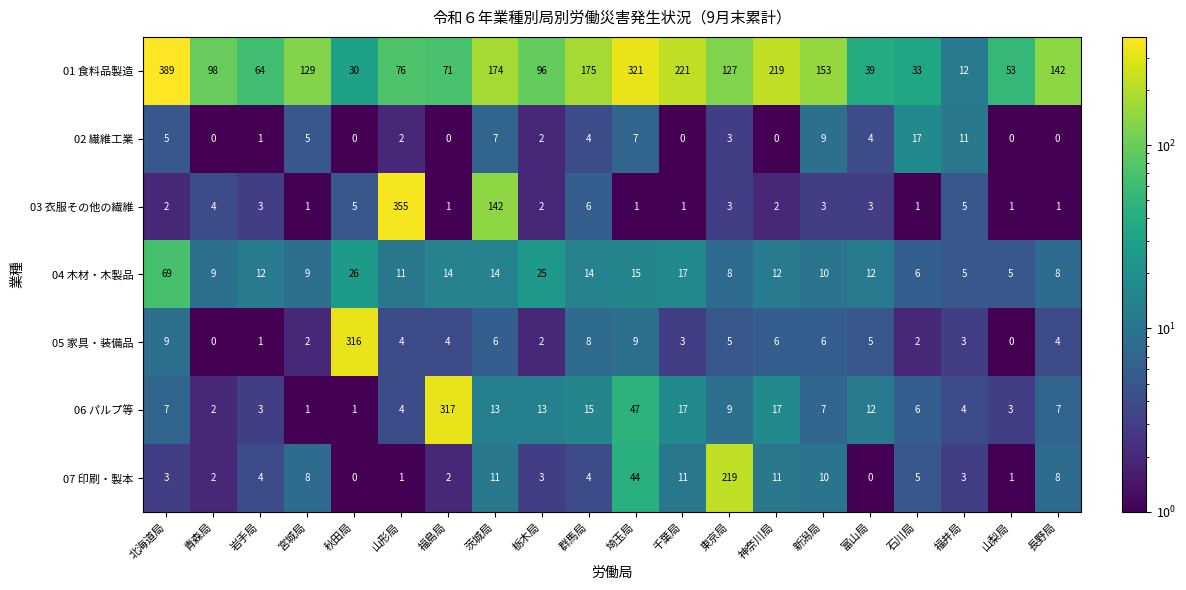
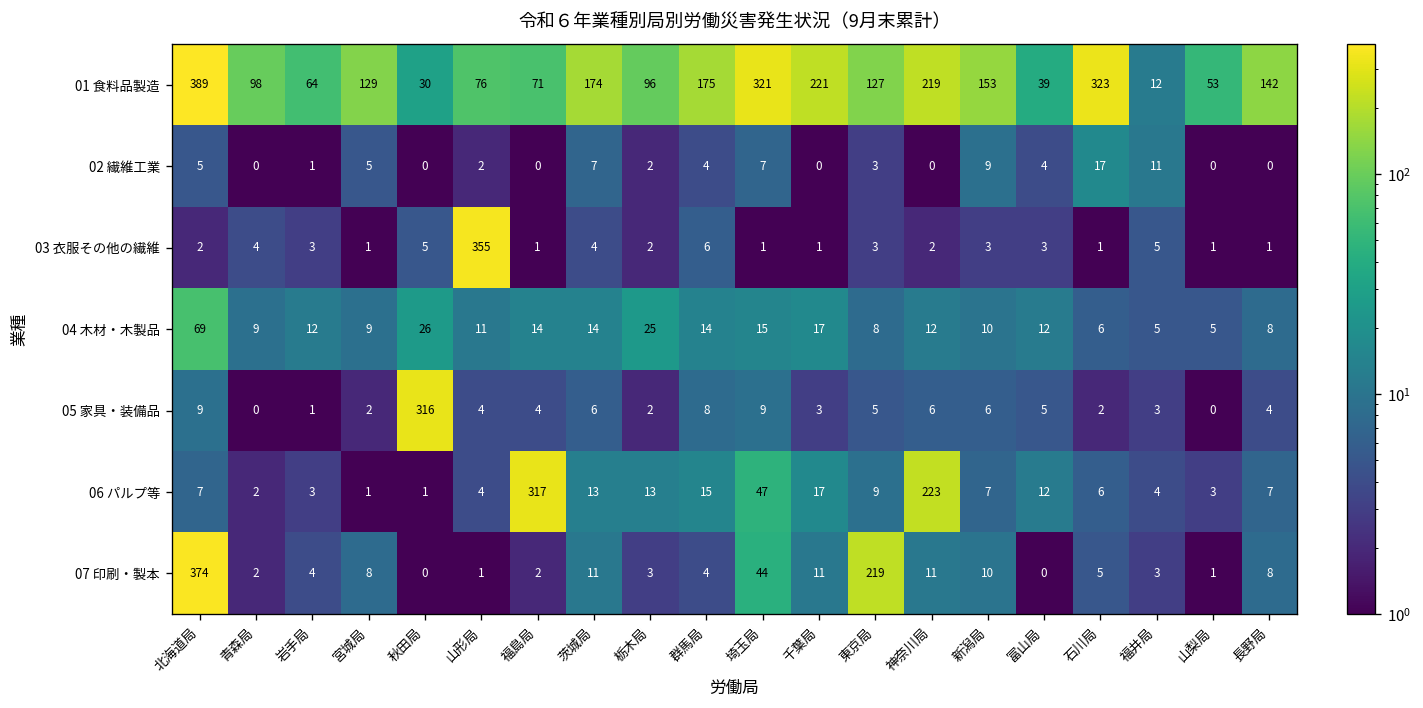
01 食料品製造, 石川局: 33 -> 323
03 衣服その他の繊維, 茨城局: 142 -> 4
06 パルプ等, 神奈川局: 17 -> 223
07 印刷・製本, 北海道局: 3 -> 374
